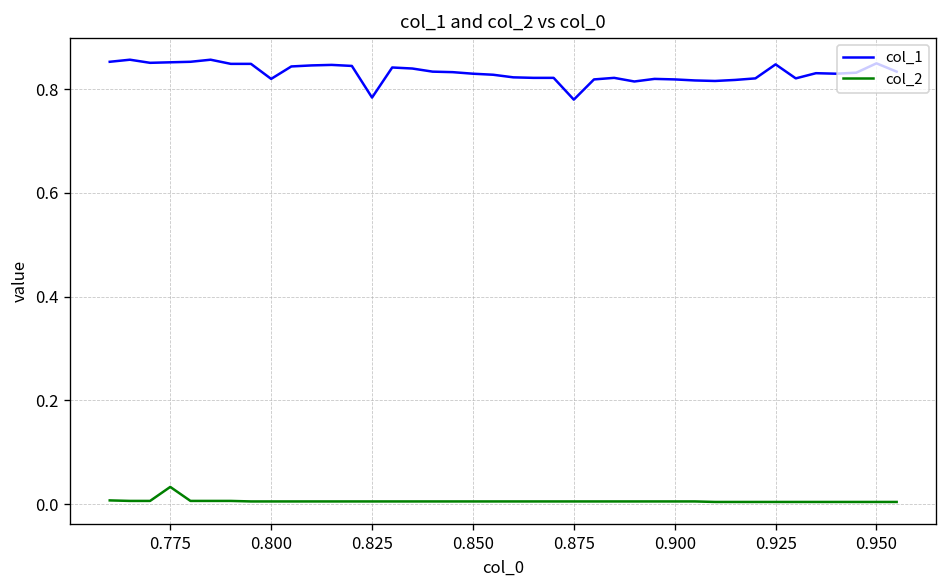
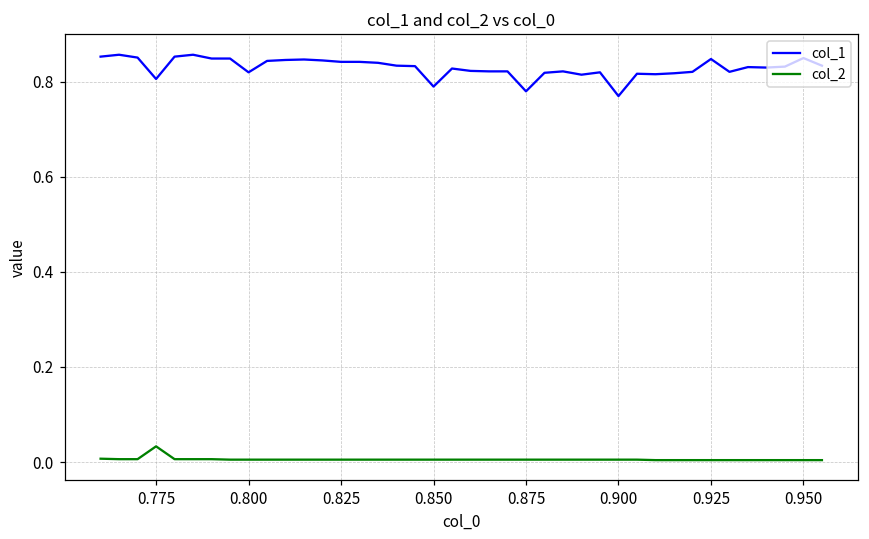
col_1, 0.775: 0.85 -> 0.81
col_1, 0.825: 0.78 -> 0.84
col_1, 0.850: 0.83 -> 0.79
col_1, 0.900: 0.82 -> 0.77
